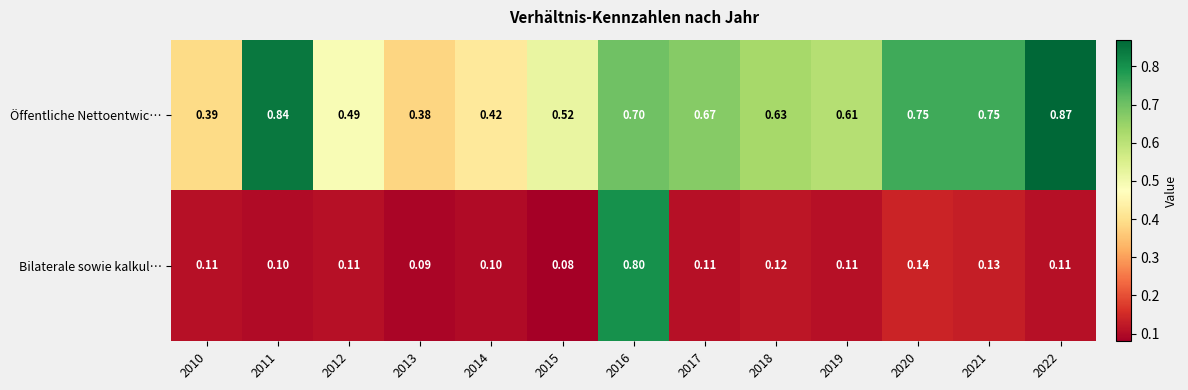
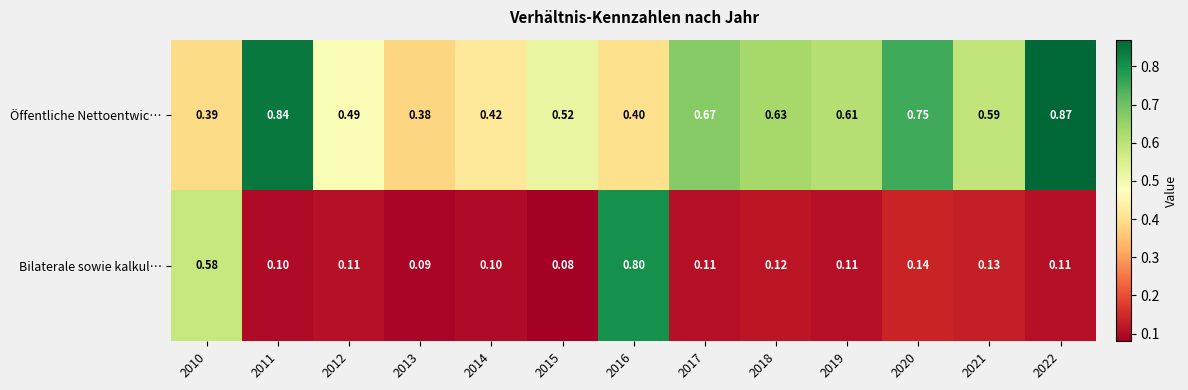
Öffentliche Nettoentwic…, 2016: 0.70 -> 0.40
Öffentliche Nettoentwic…, 2021: 0.75 -> 0.59
Bilaterale sowie kalkul…, 2010: 0.11 -> 0.58
